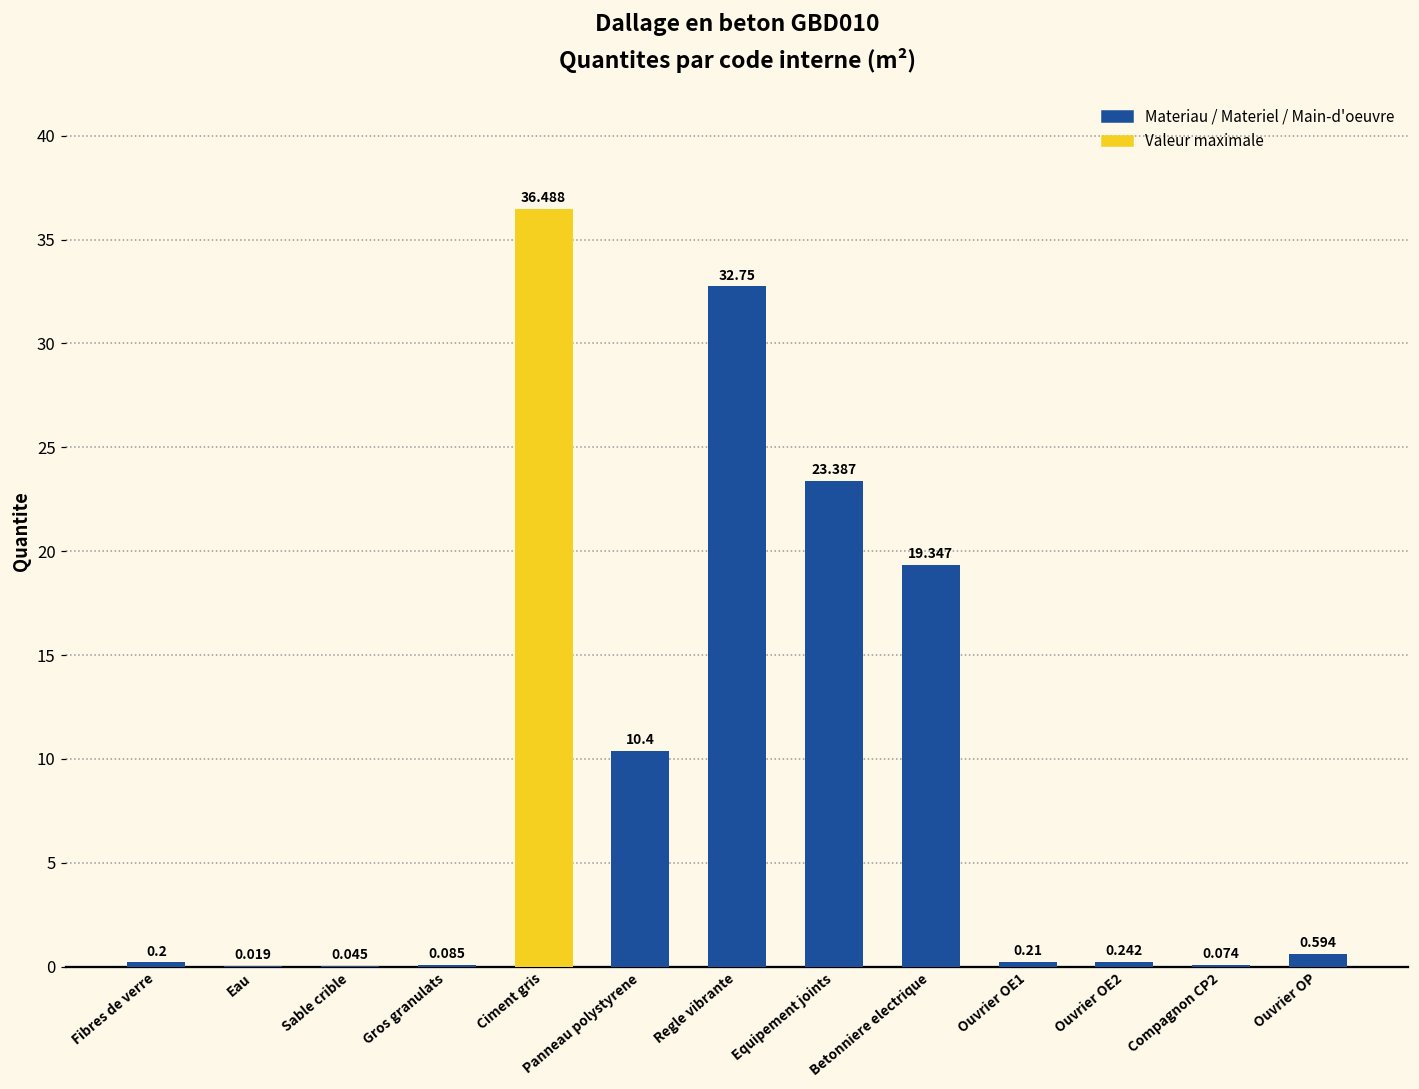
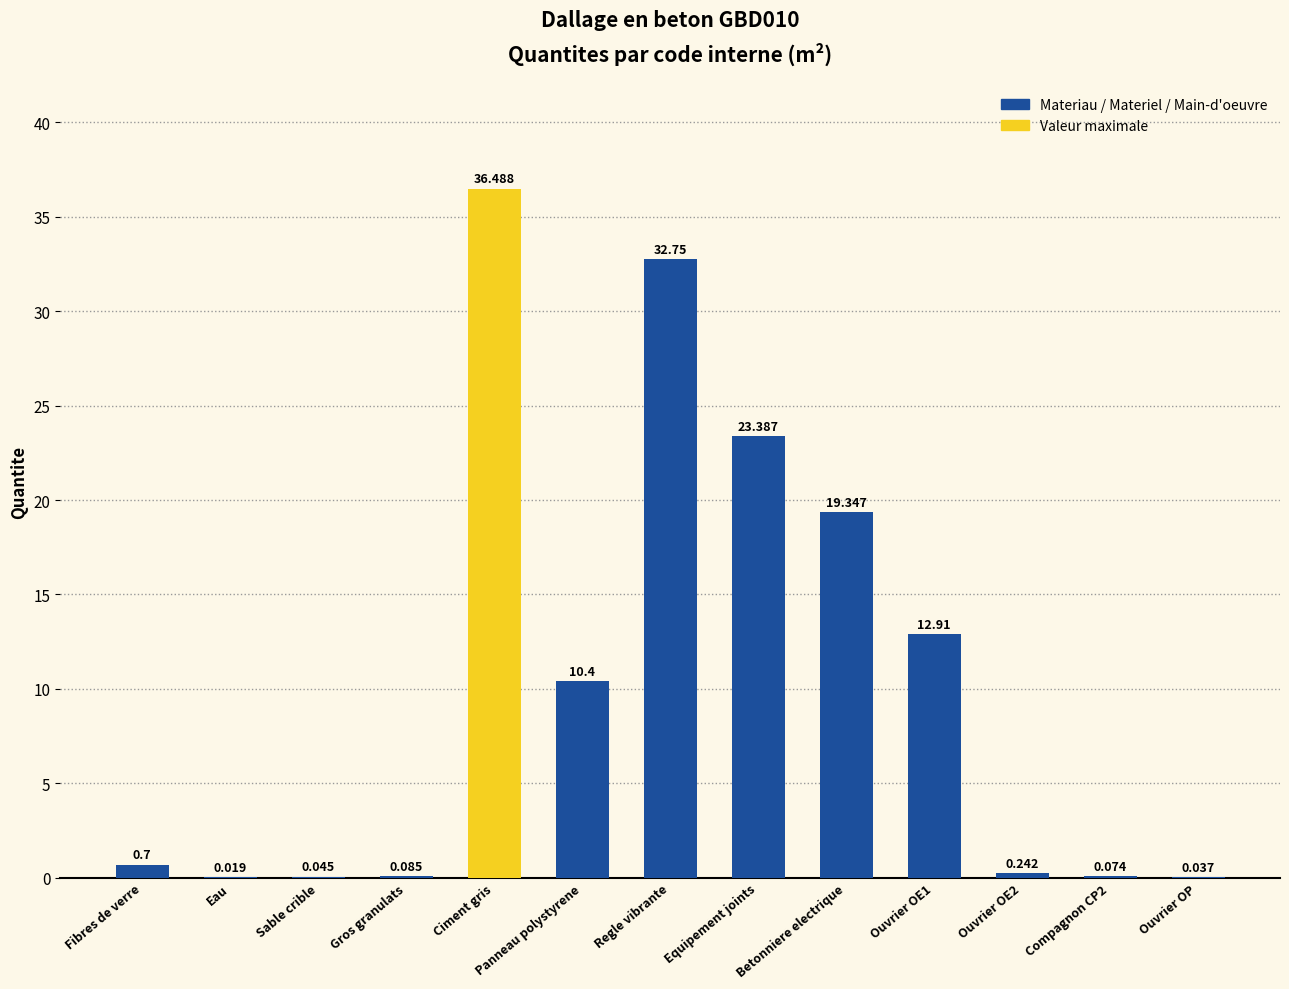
Fibres de verre: 0.2 -> 0.7
Ouvrier OE1: 0.21 -> 12.91
Ouvrier OP: 0.594 -> 0.037
